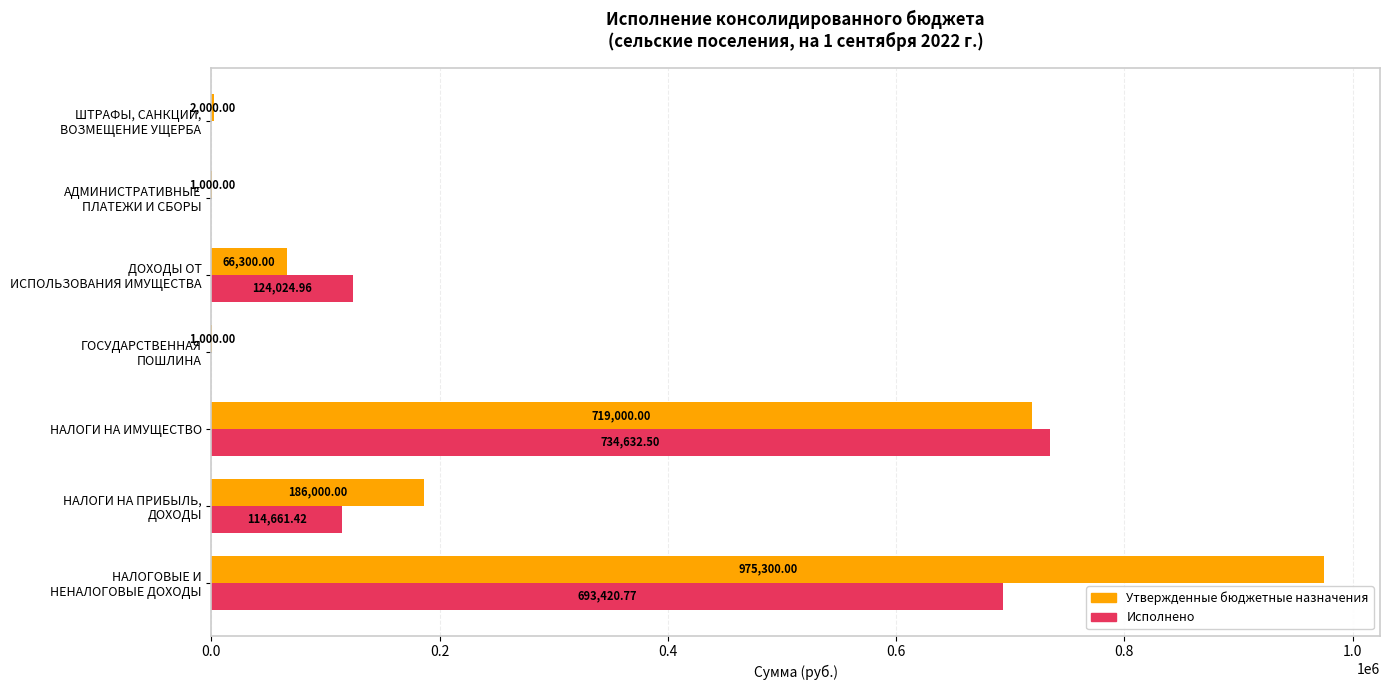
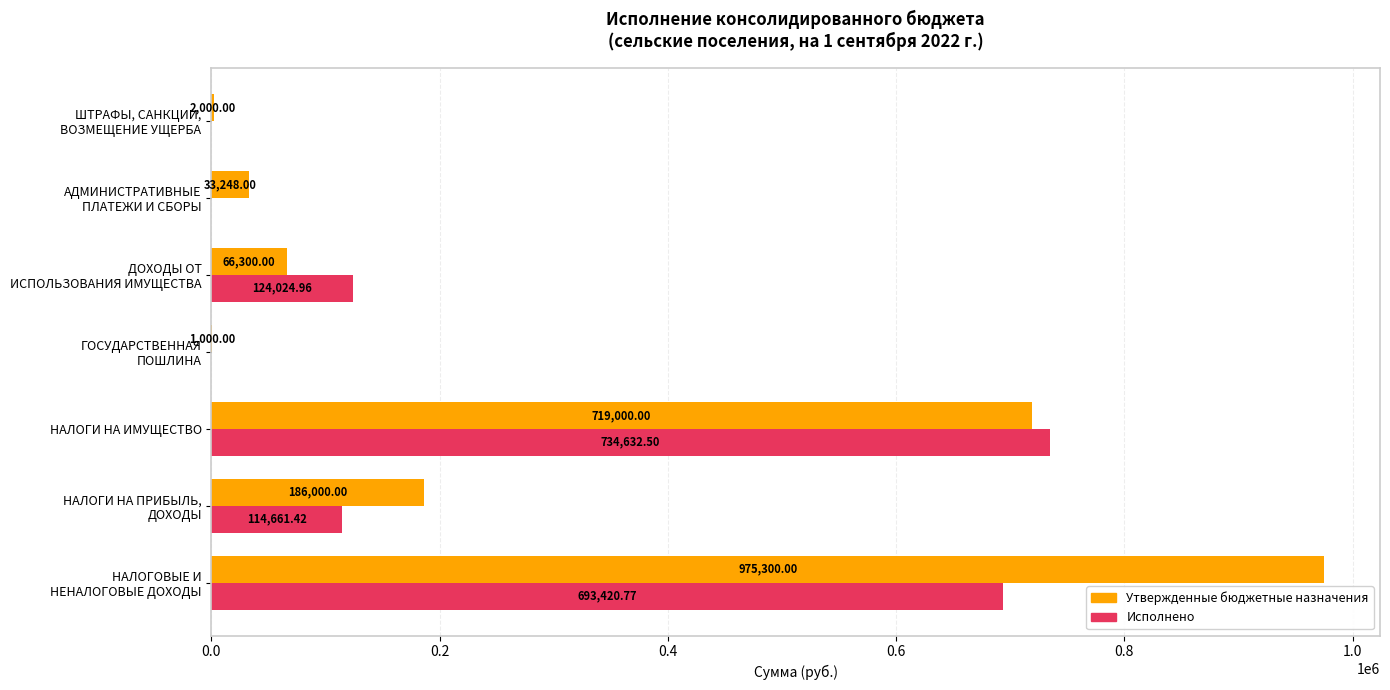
Утвержденные бюджетные назначения, АДМИНИСТРАТИВНЫЕ ПЛАТЕЖИ И СБОРЫ: 1,000.00 -> 33,248.00
